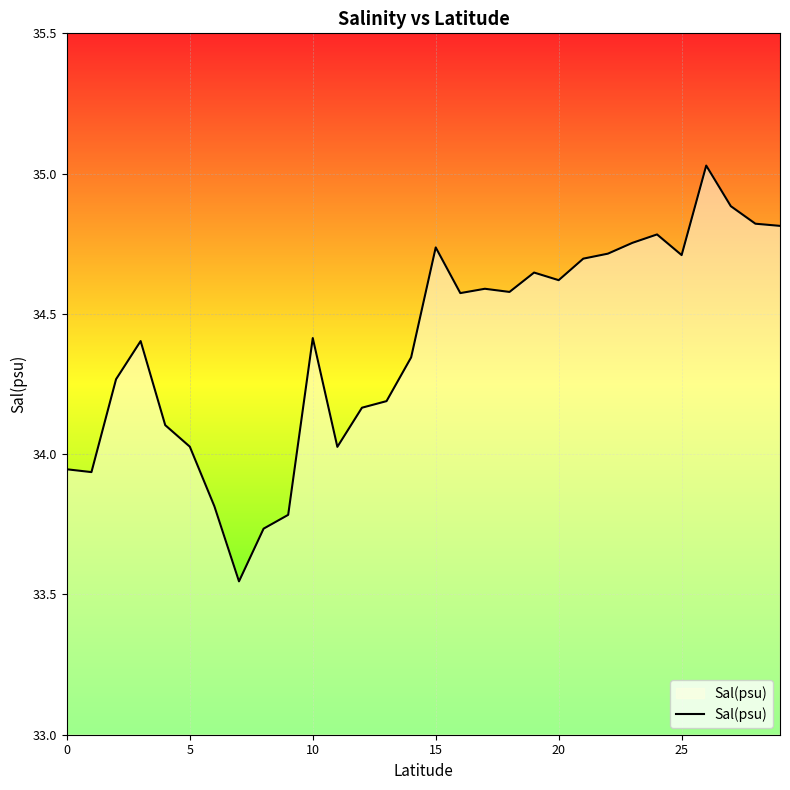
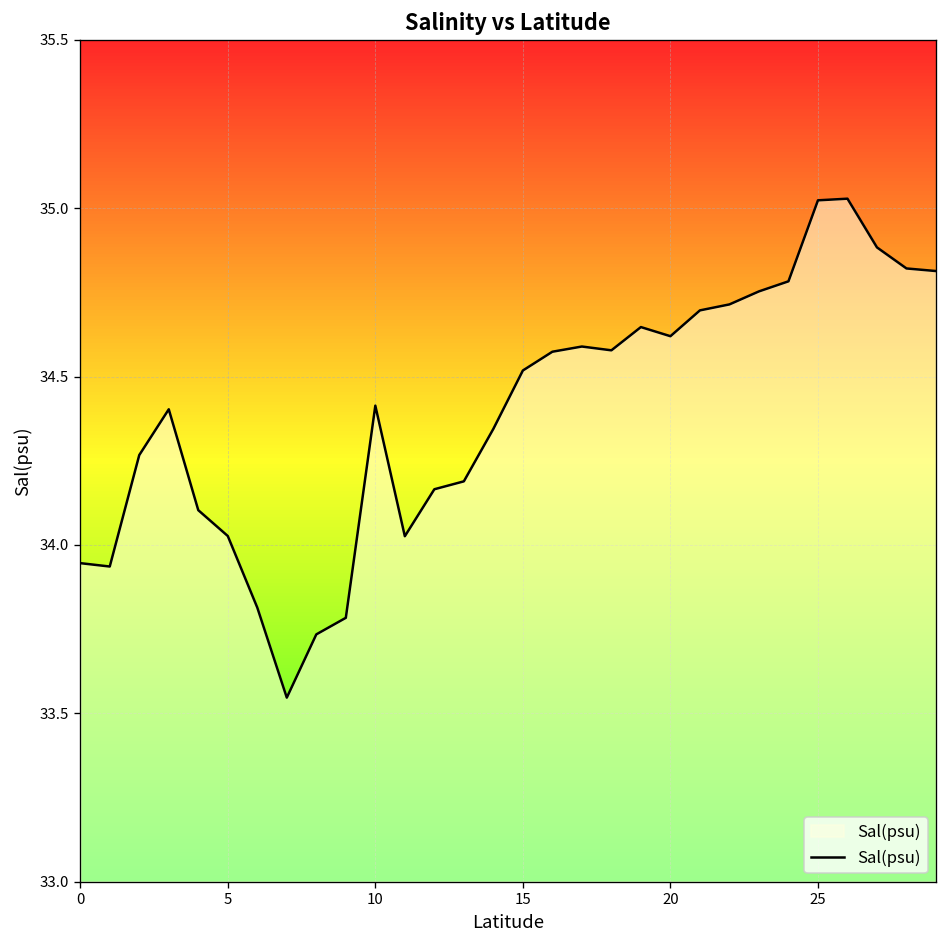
15: 34.74 -> 34.52
25: 34.71 -> 35.02
